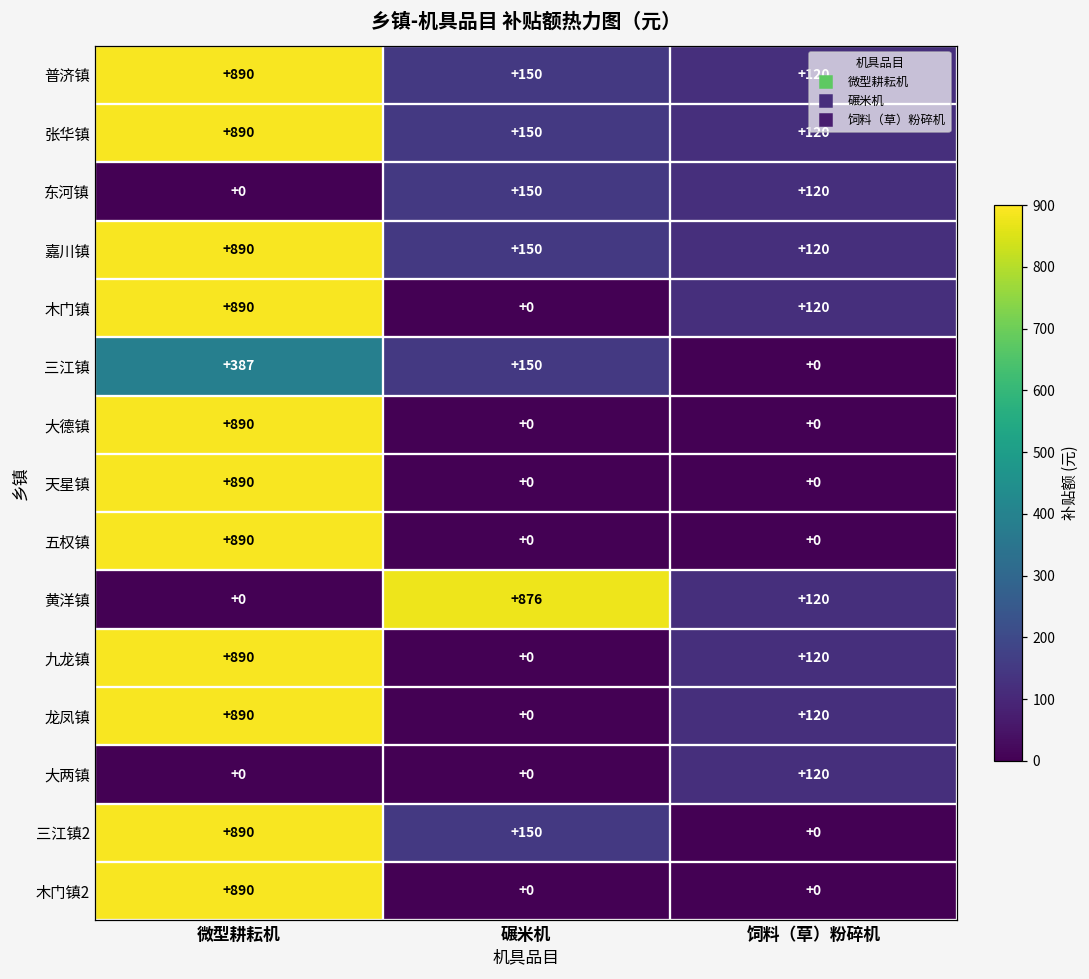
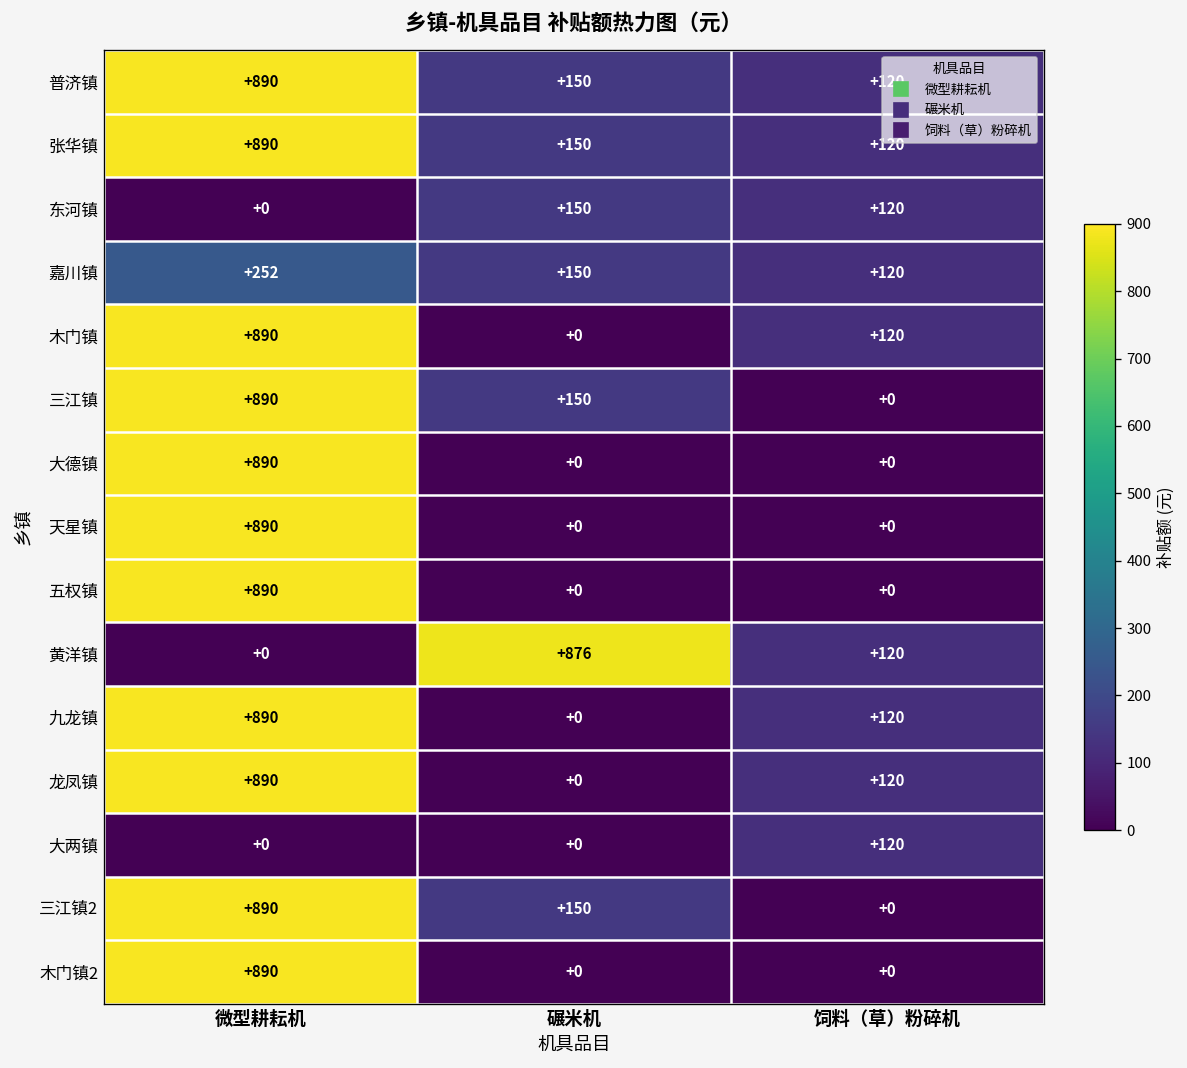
嘉川镇, 微型耕耘机: +890 -> +252
三江镇, 微型耕耘机: +387 -> +890
